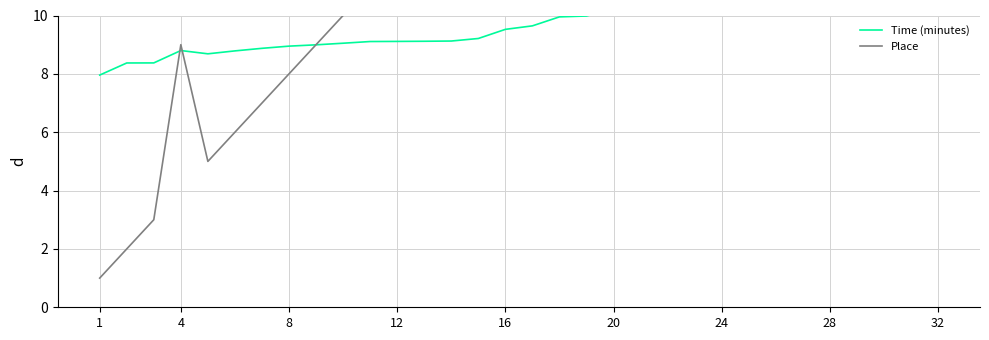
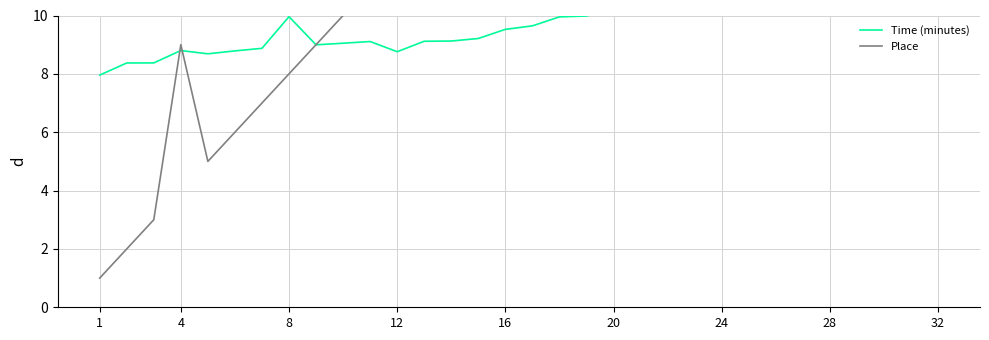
Time (minutes), 8: 9.0 -> 10.0
Time (minutes), 12: 9.1 -> 8.8
